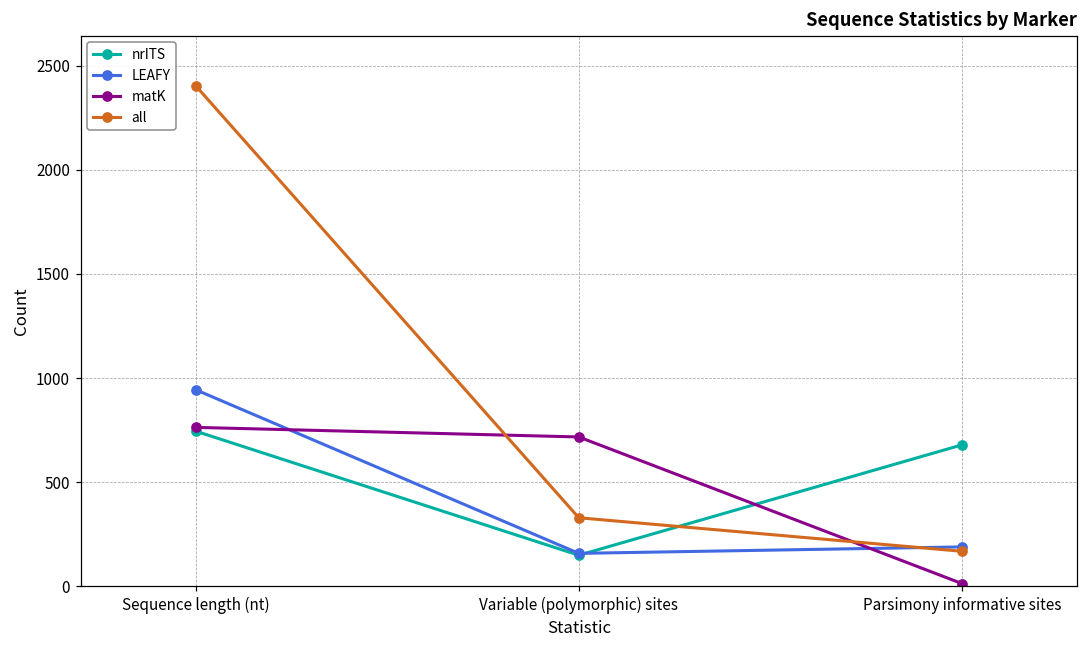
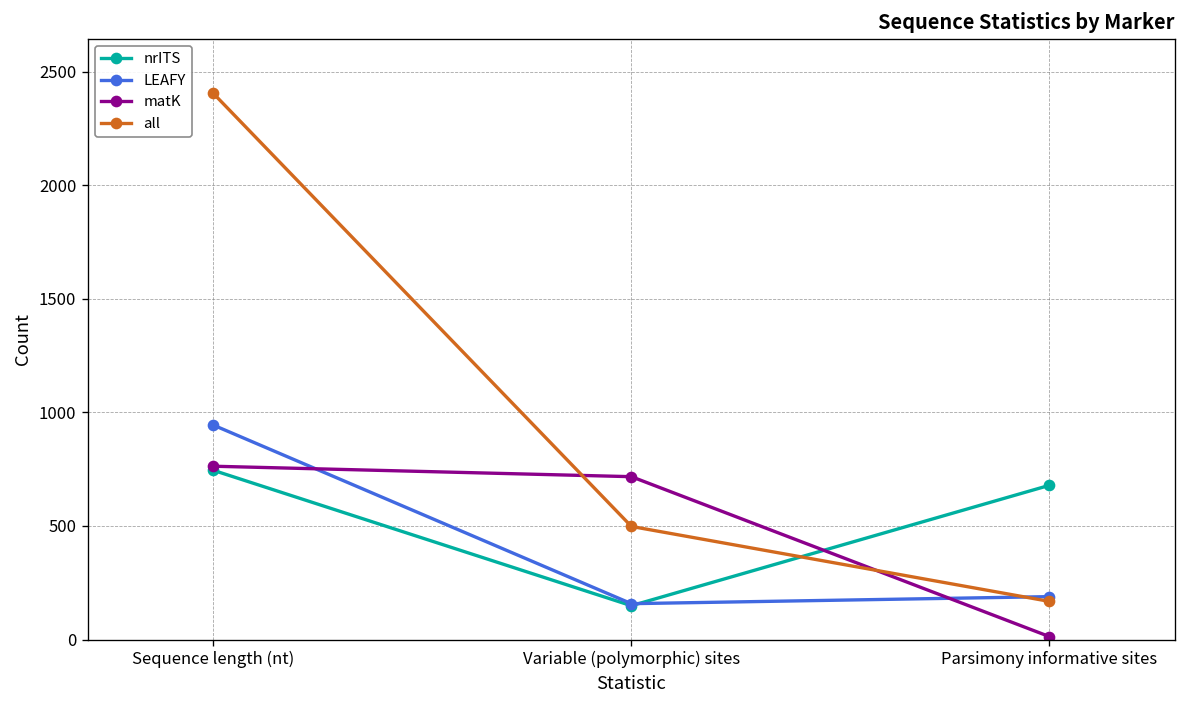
all, Variable (polymorphic) sites: 330 -> 500
